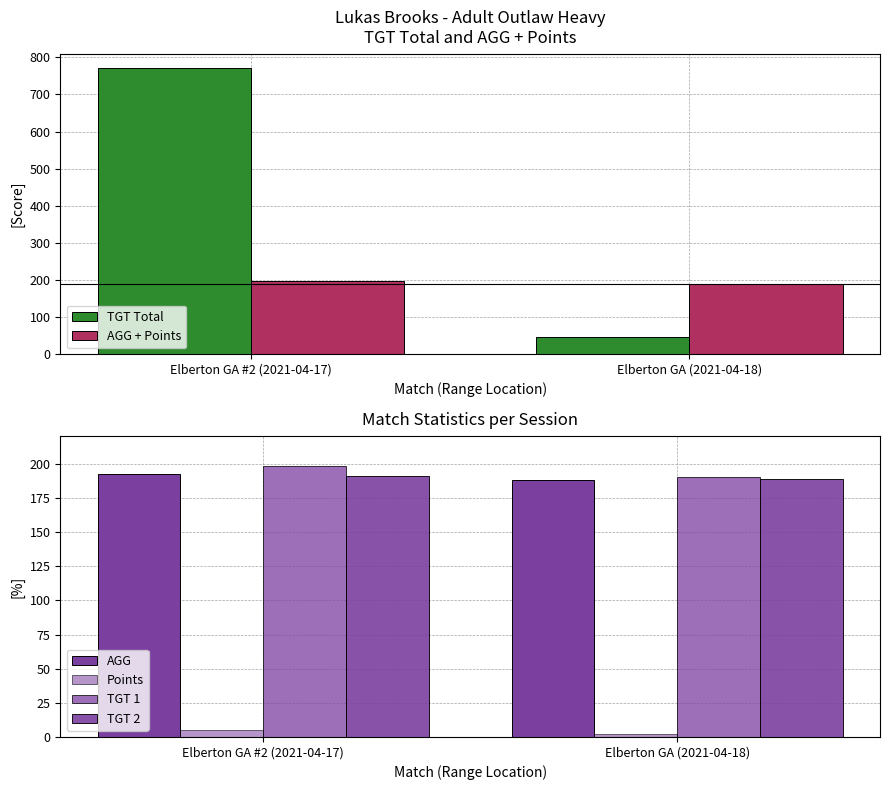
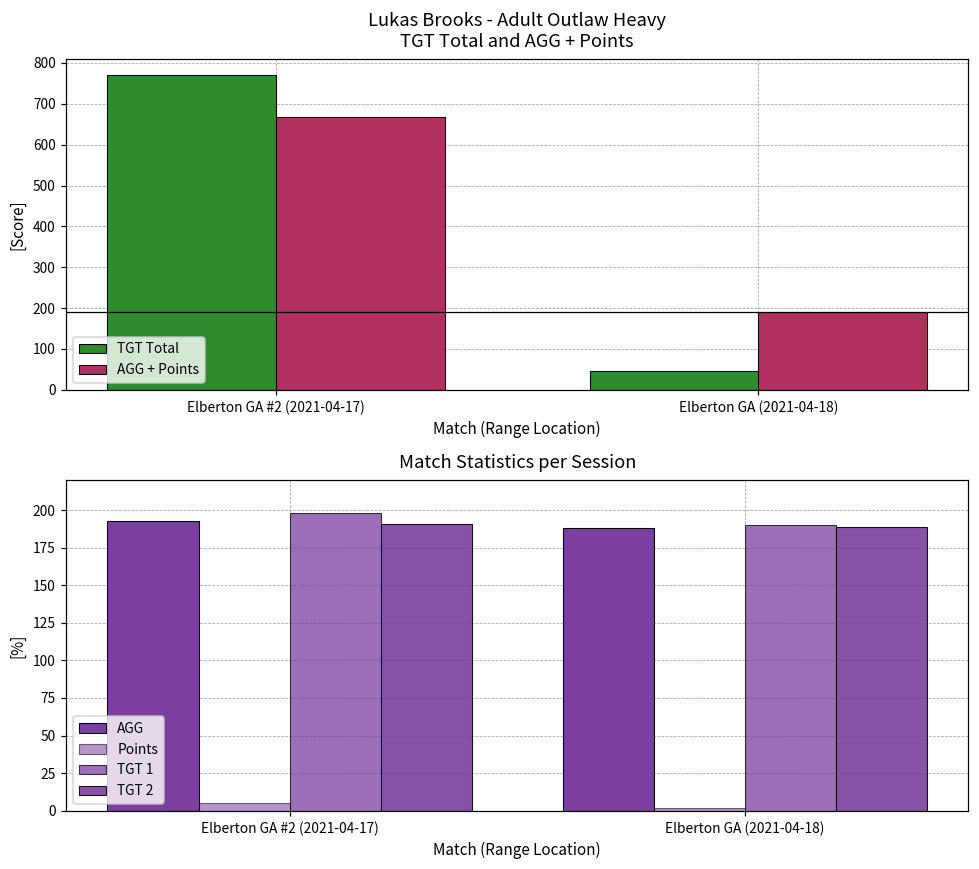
Lukas Brooks - Adult Outlaw Heavy TGT Total and AGG + Points, AGG + Points, Elberton GA #2 (2021-04-17): 200 -> 670
